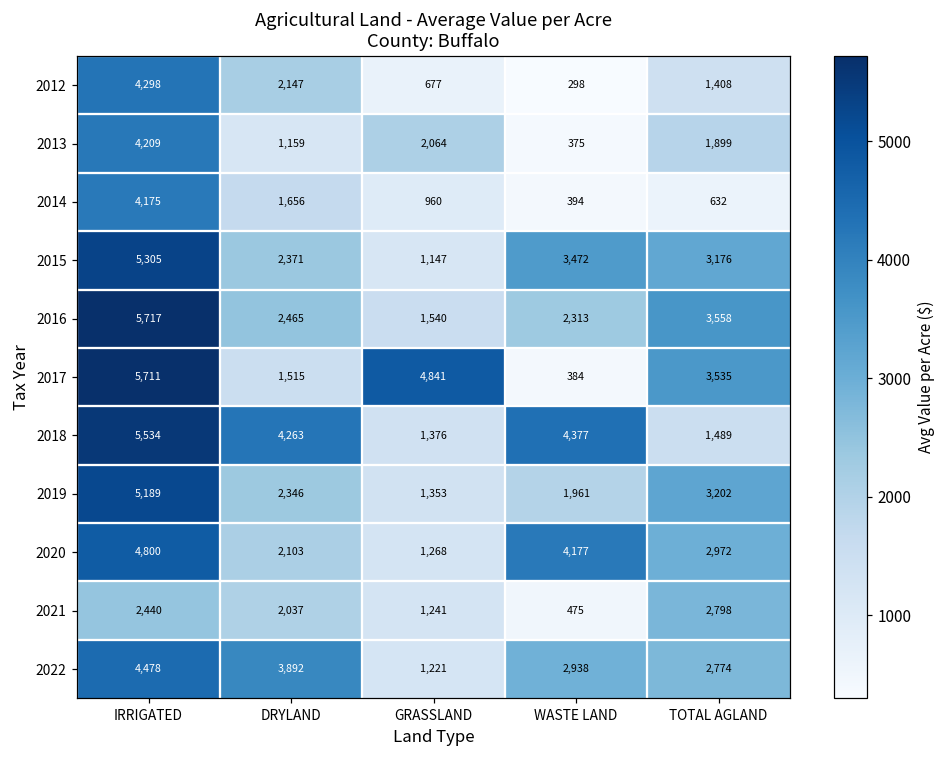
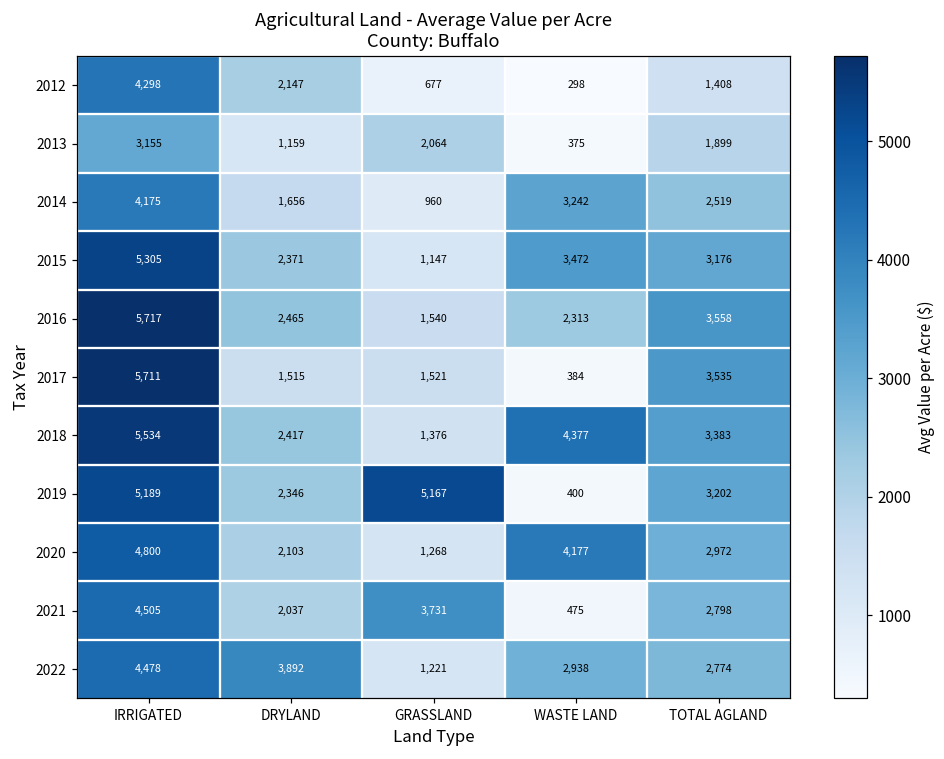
2013, IRRIGATED: 4,209 -> 3,155
2014, WASTE LAND: 394 -> 3,242
2014, TOTAL AGLAND: 632 -> 2,519
2017, GRASSLAND: 4,841 -> 1,521
2018, DRYLAND: 4,263 -> 2,417
2018, TOTAL AGLAND: 1,489 -> 3,383
2019, GRASSLAND: 1,353 -> 5,167
2019, WASTE LAND: 1,961 -> 400
2021, IRRIGATED: 2,440 -> 4,505
2021, GRASSLAND: 1,241 -> 3,731
